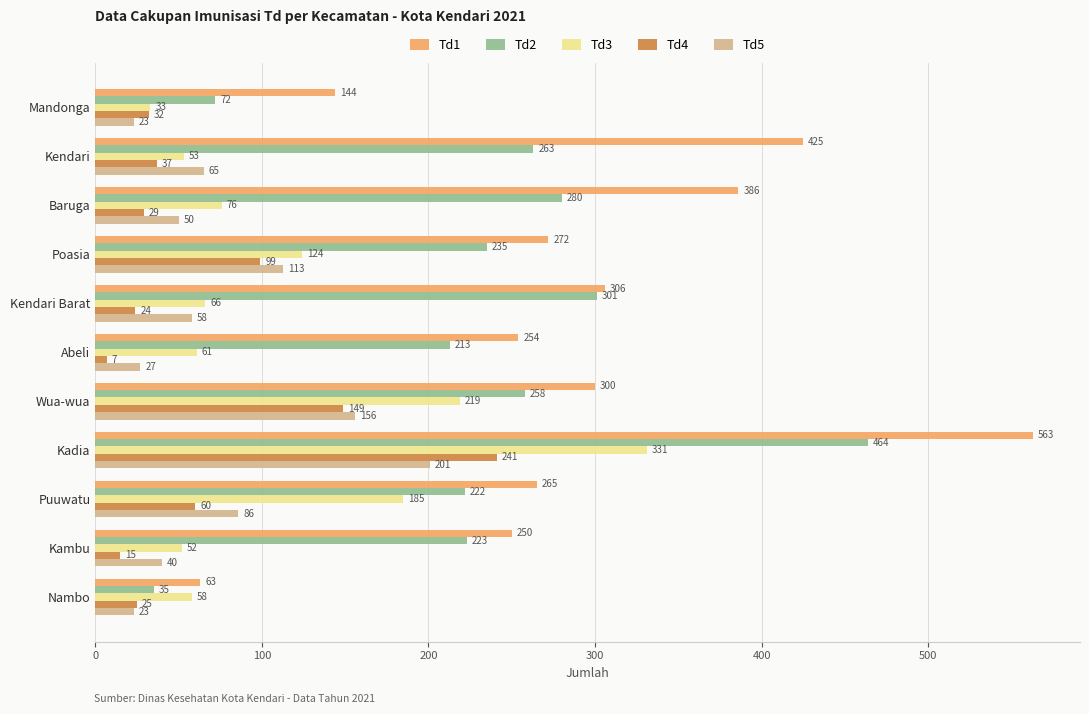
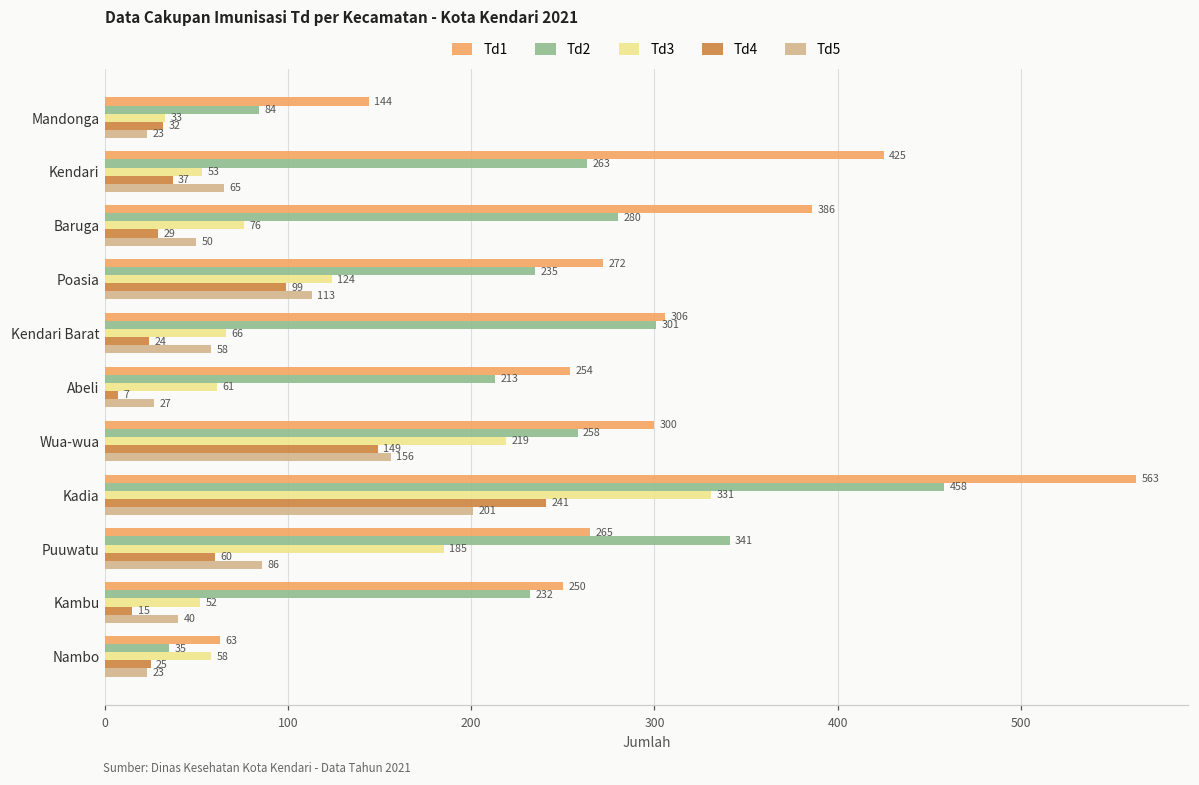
Td2, Mandonga: 72 -> 84
Td2, Kadia: 464 -> 458
Td2, Puuwatu: 222 -> 341
Td2, Kambu: 223 -> 232
